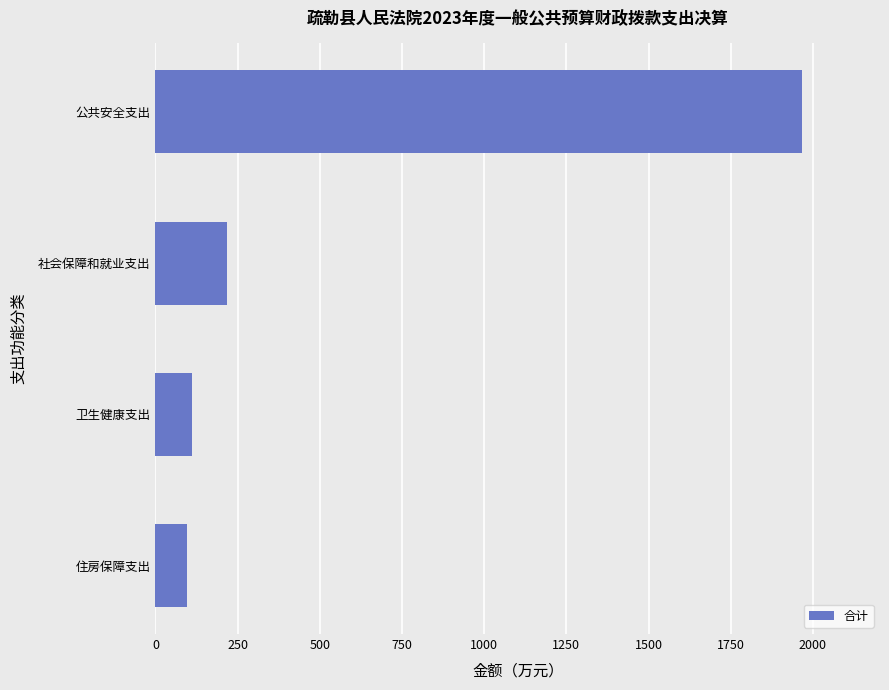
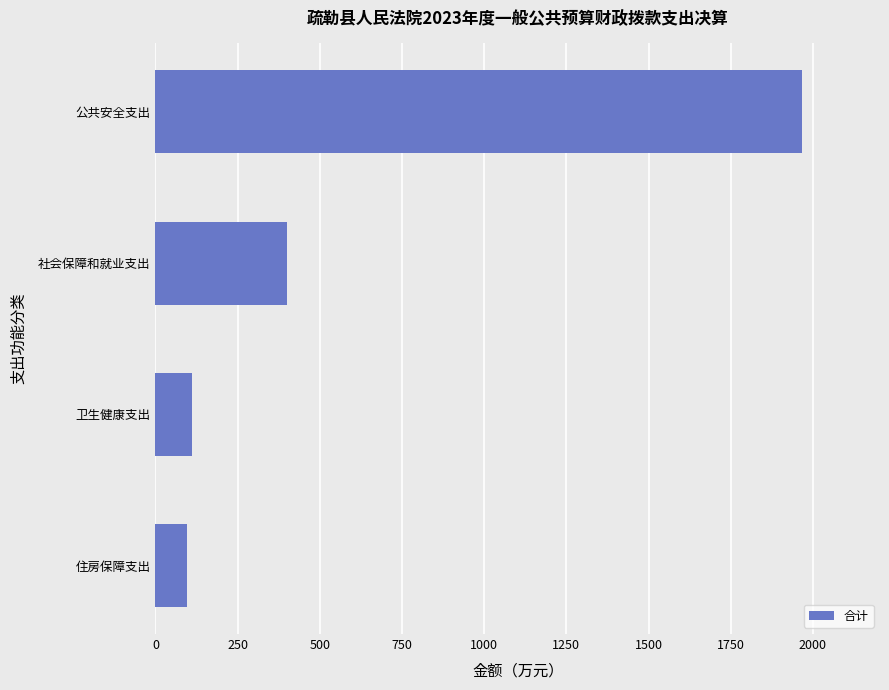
社会保障和就业支出: 220 -> 400
